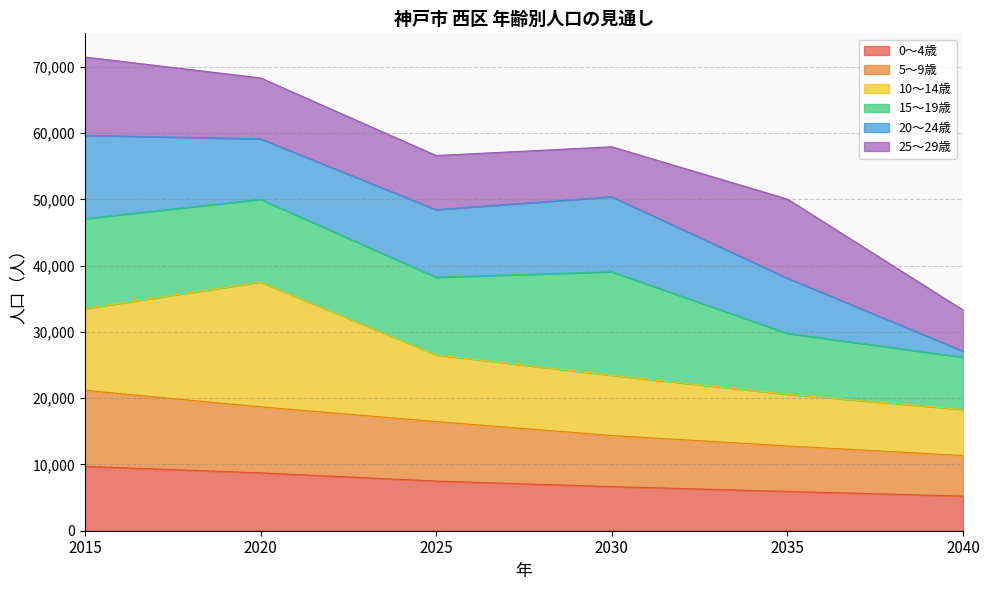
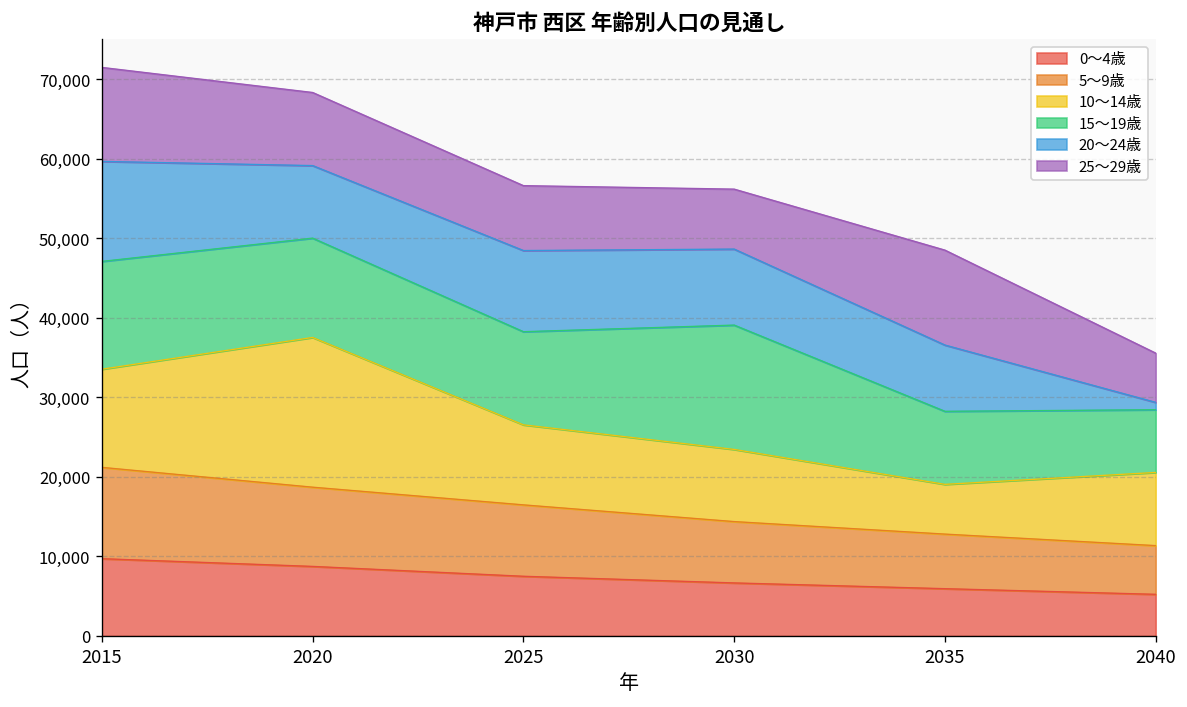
20～24歳, 2030: 11,000 -> 10,000
10～14歳, 2035: 8,000 -> 6,000
10～14歳, 2040: 7,000 -> 9,000
